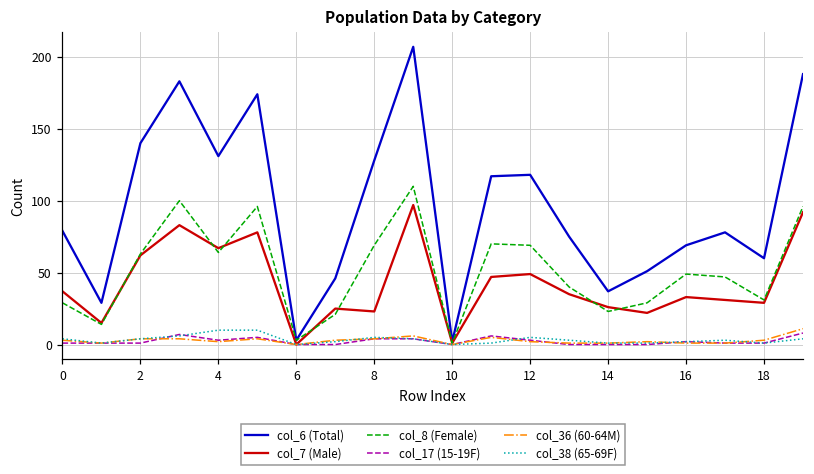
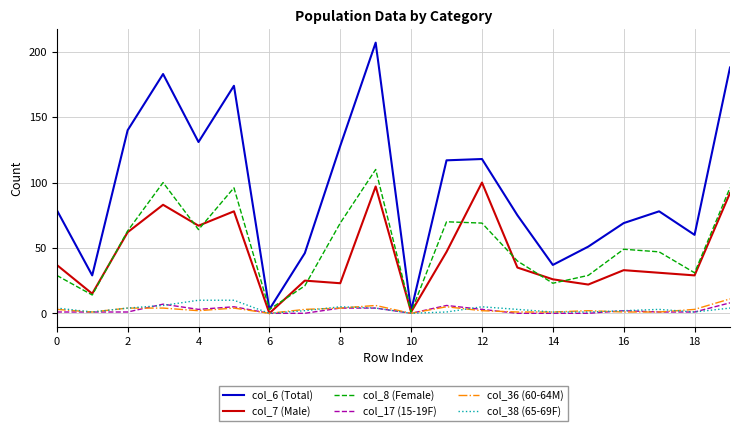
col_7 (Male), 12: 49 -> 100
